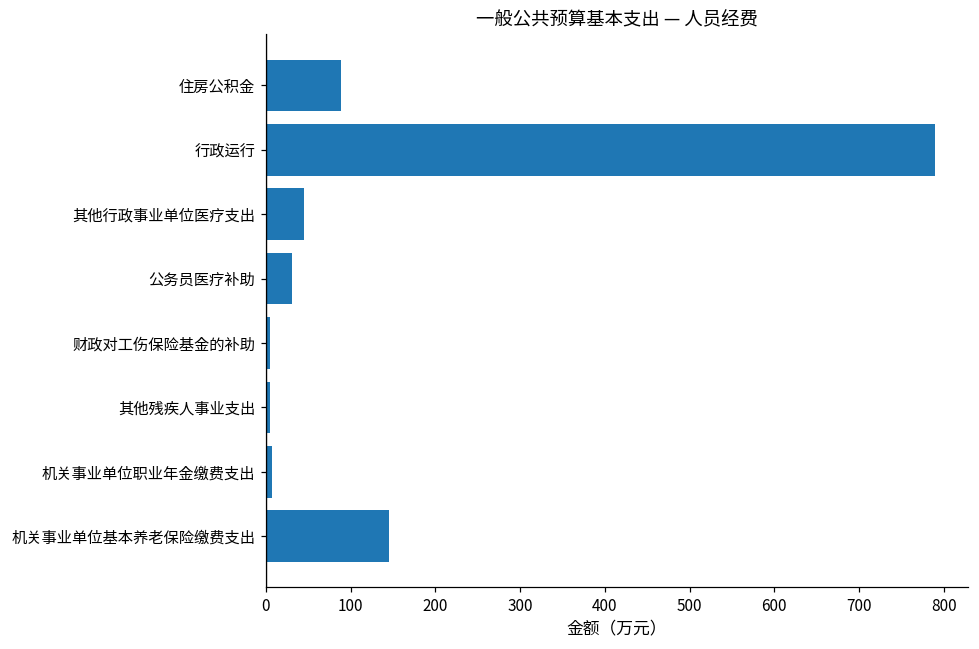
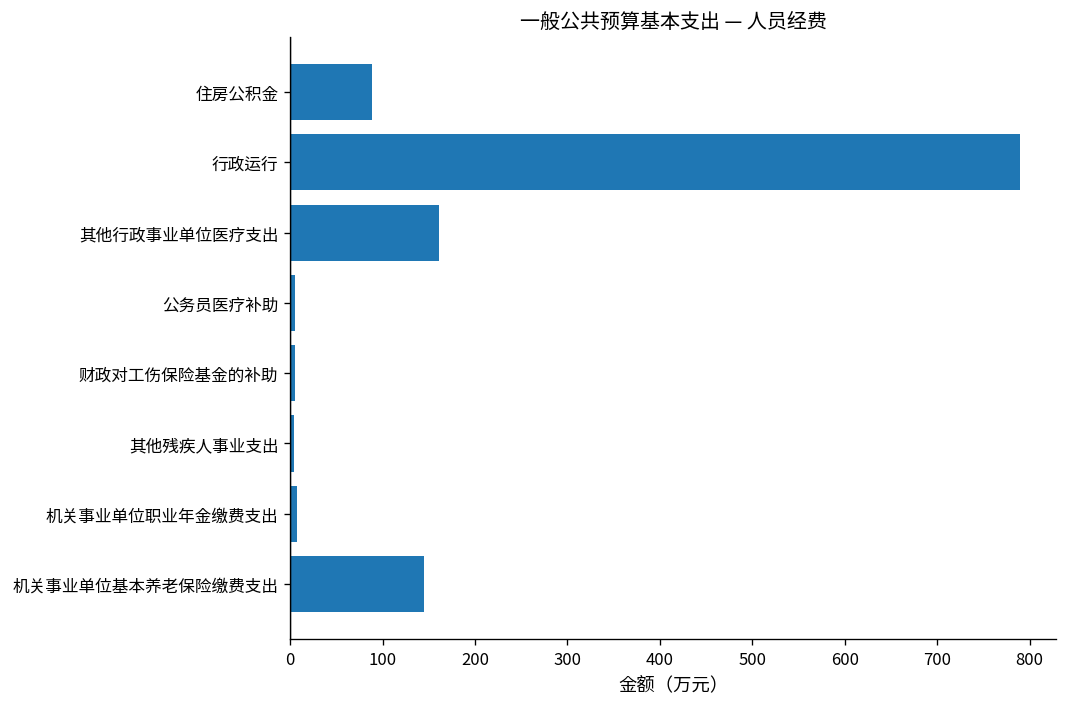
其他行政事业单位医疗支出: 40 -> 160
公务员医疗补助: 30 -> 10
